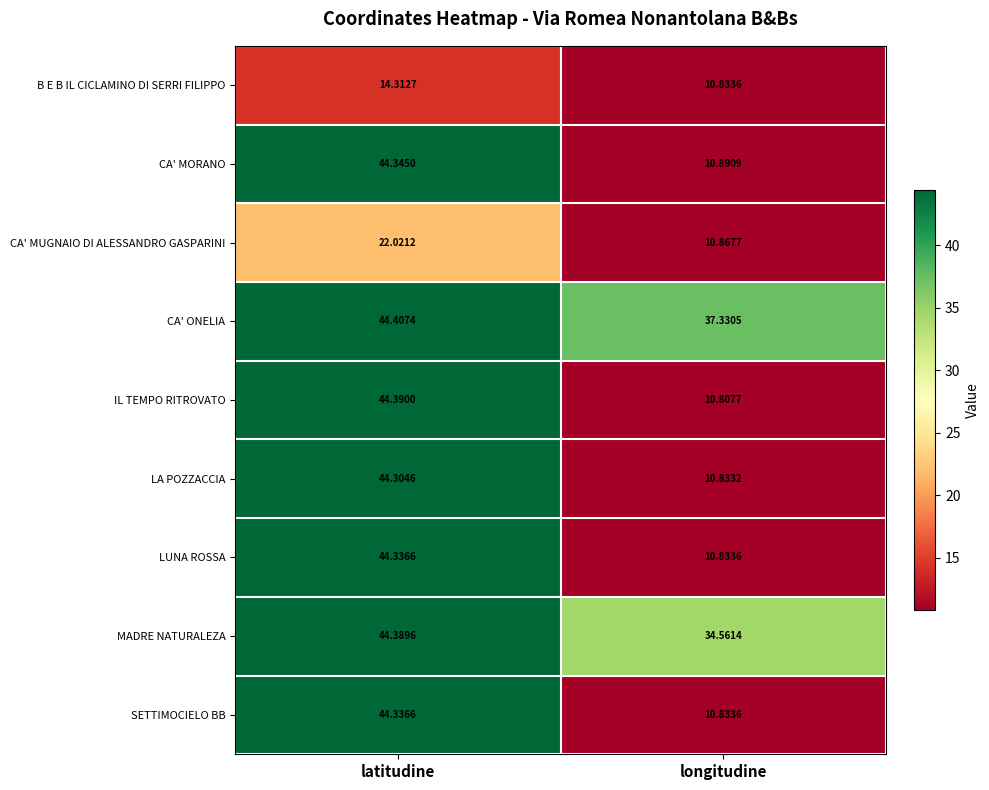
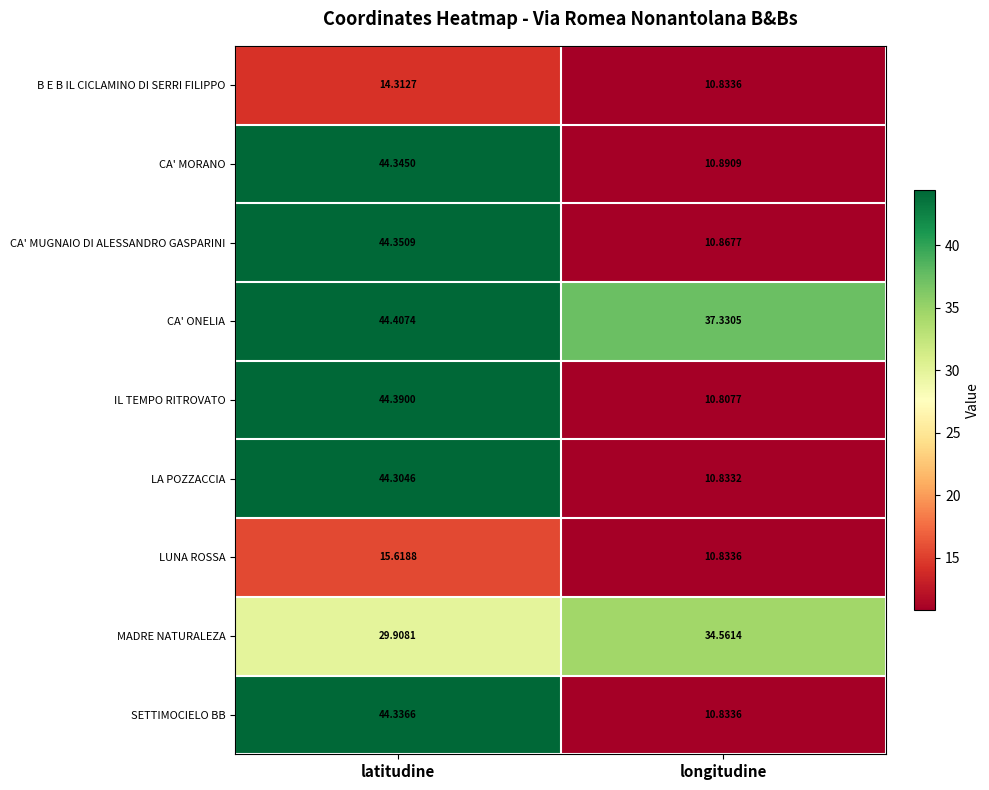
CA' MUGNAIO DI ALESSANDRO GASPARINI, latitudine: 22.0212 -> 44.3509
LUNA ROSSA, latitudine: 44.3366 -> 15.6188
MADRE NATURALEZA, latitudine: 44.3896 -> 29.9081
